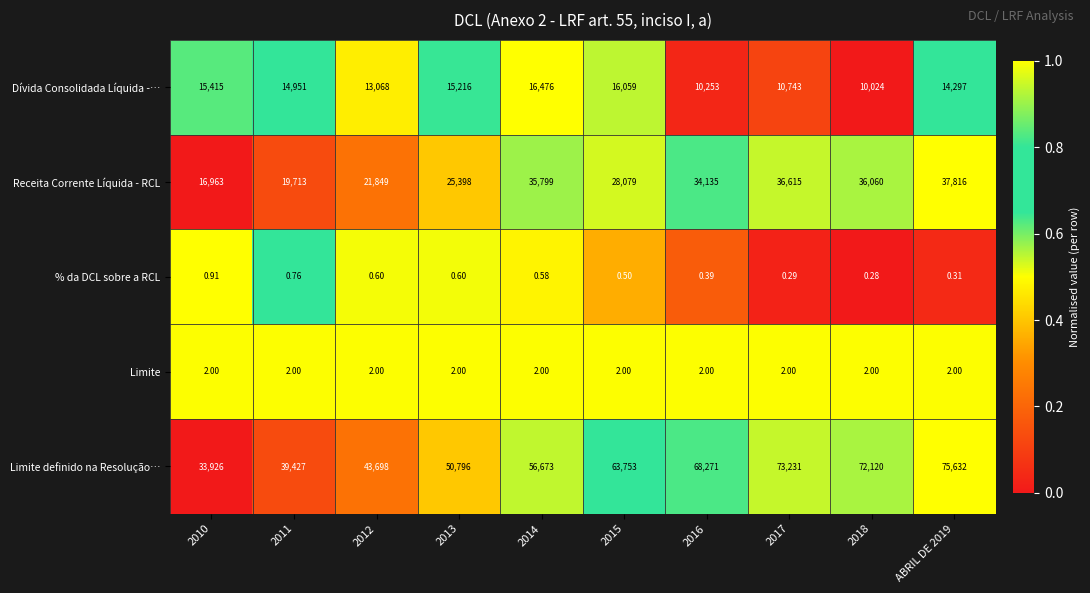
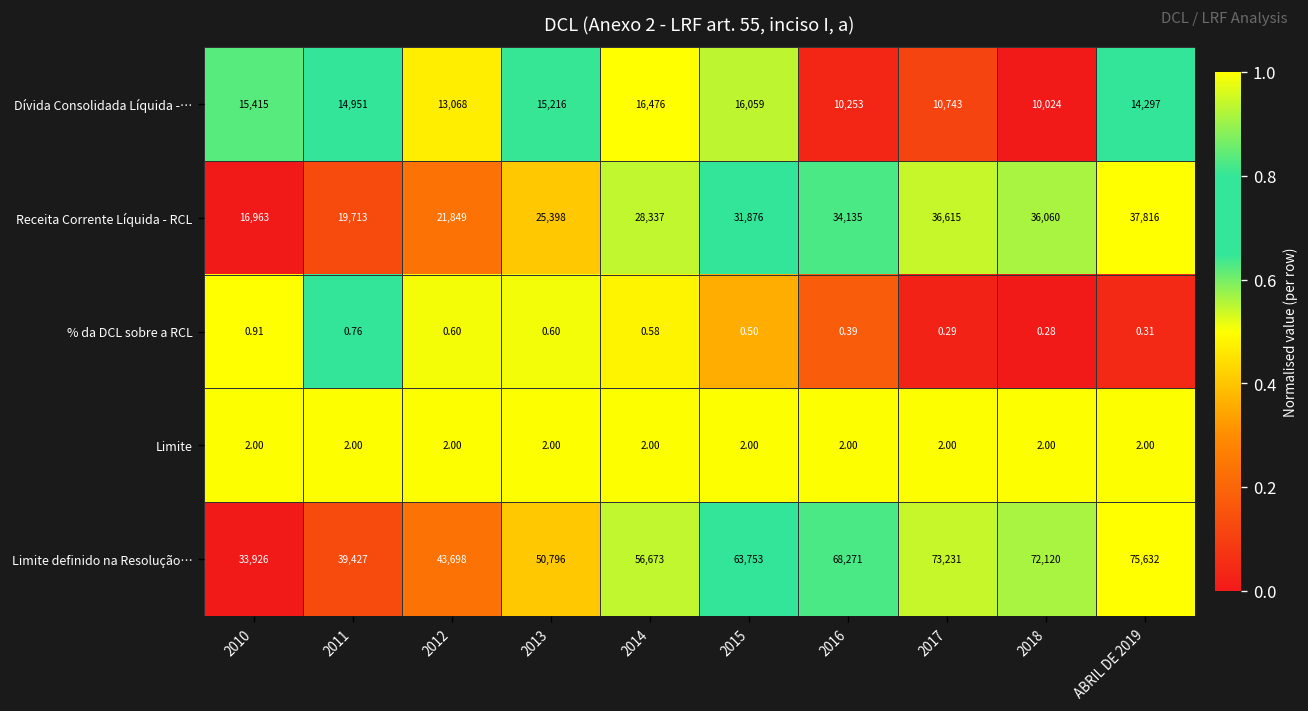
Receita Corrente Líquida - RCL, 2014: 35,799 -> 28,337
Receita Corrente Líquida - RCL, 2015: 28,079 -> 31,876
